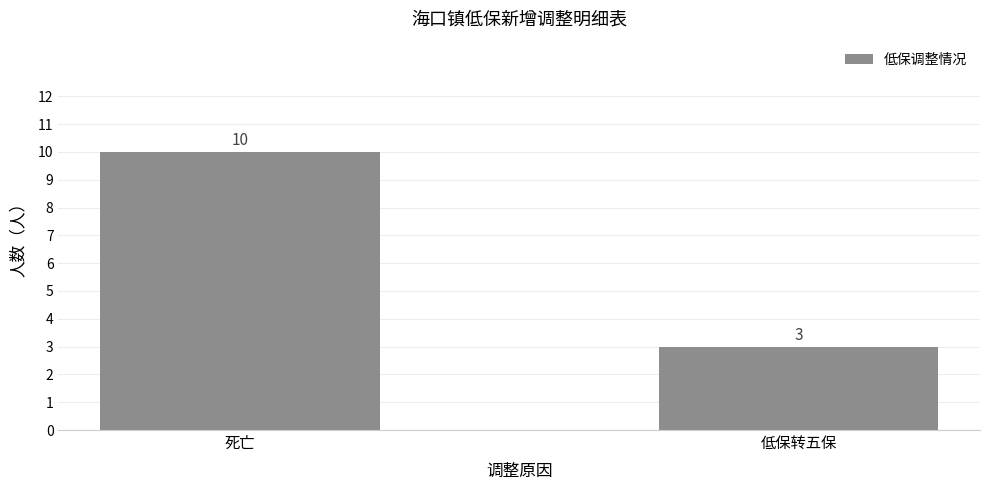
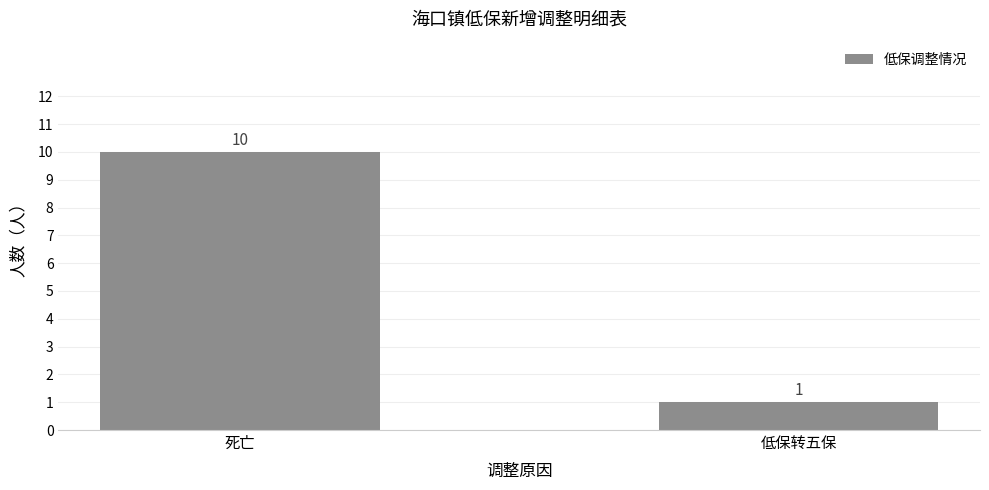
低保转五保: 3 -> 1
